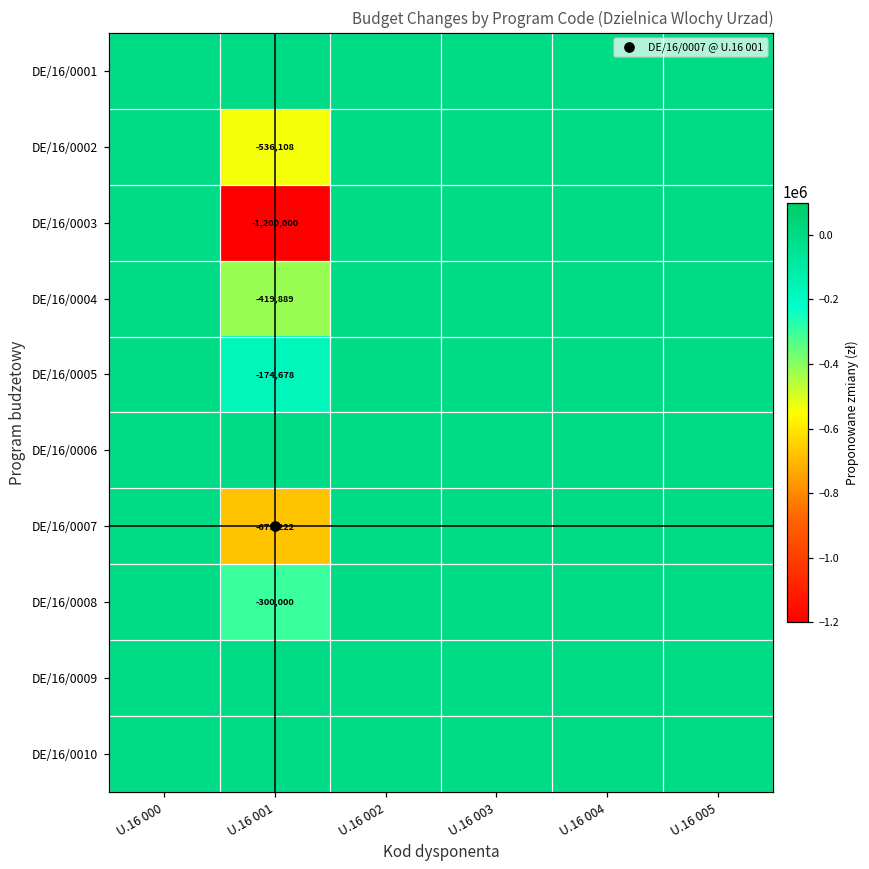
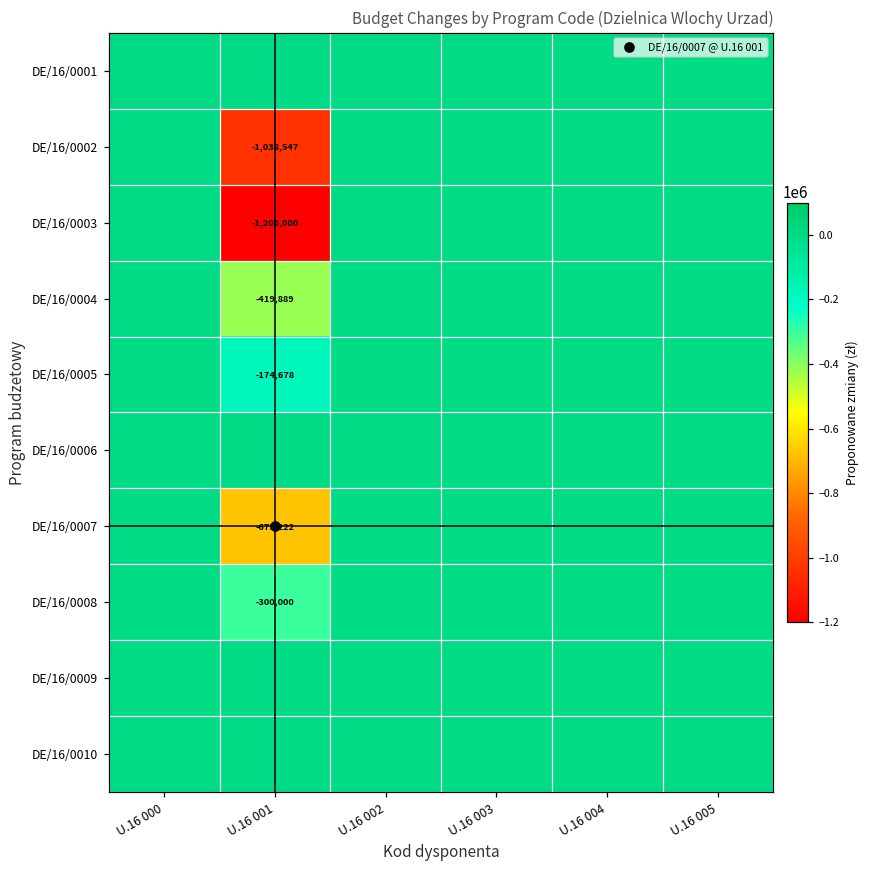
DE/16/0002, U.16 001: -536,108 -> -1,038,547
